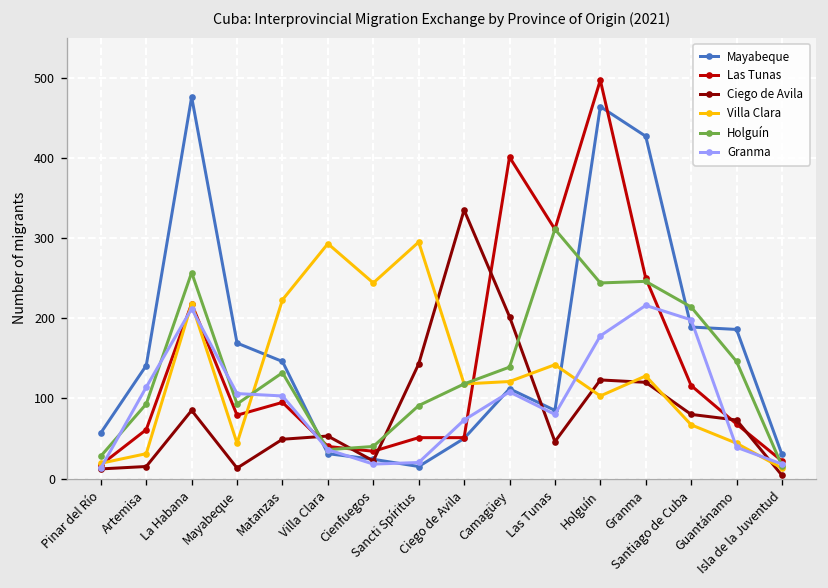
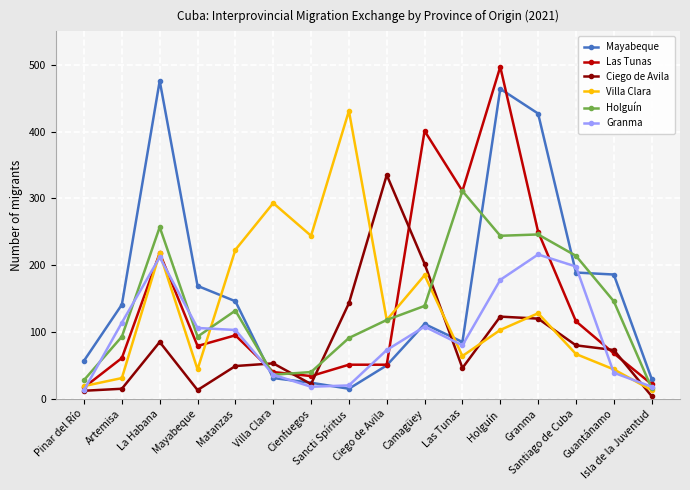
Villa Clara, Sancti Spíritus: 300 -> 430
Villa Clara, Camagüey: 120 -> 190
Villa Clara, Las Tunas: 140 -> 60
